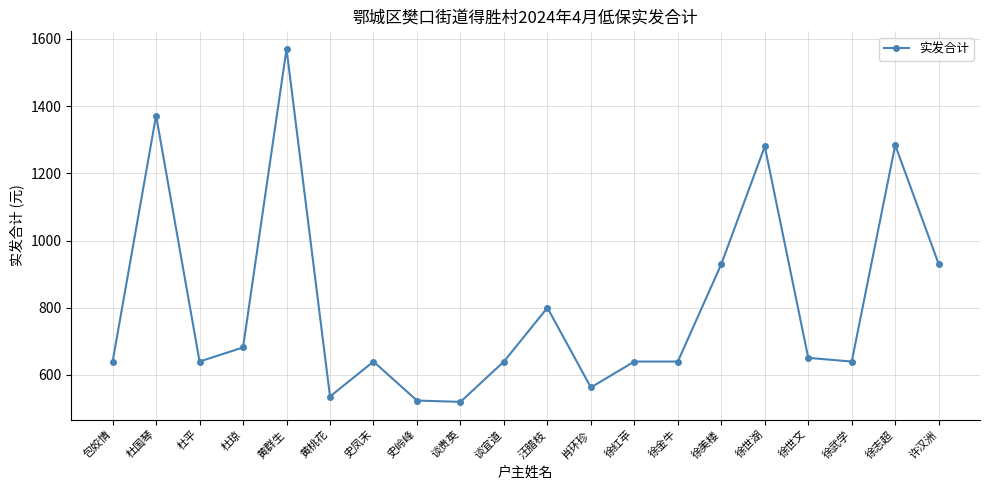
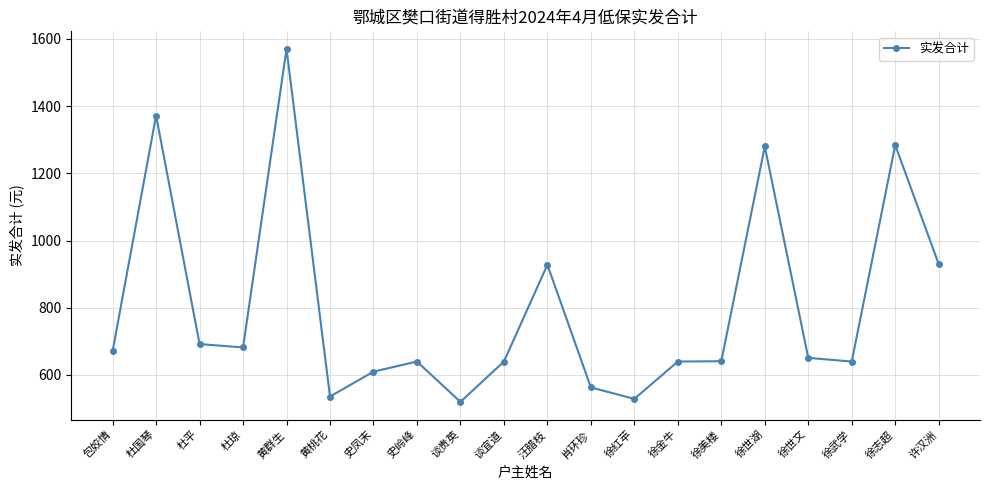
包姣情: 640 -> 670
杜平: 640 -> 690
史凤末: 640 -> 610
史岭峰: 520 -> 640
汪腊枝: 800 -> 930
徐红苹: 640 -> 530
徐美楼: 930 -> 640
